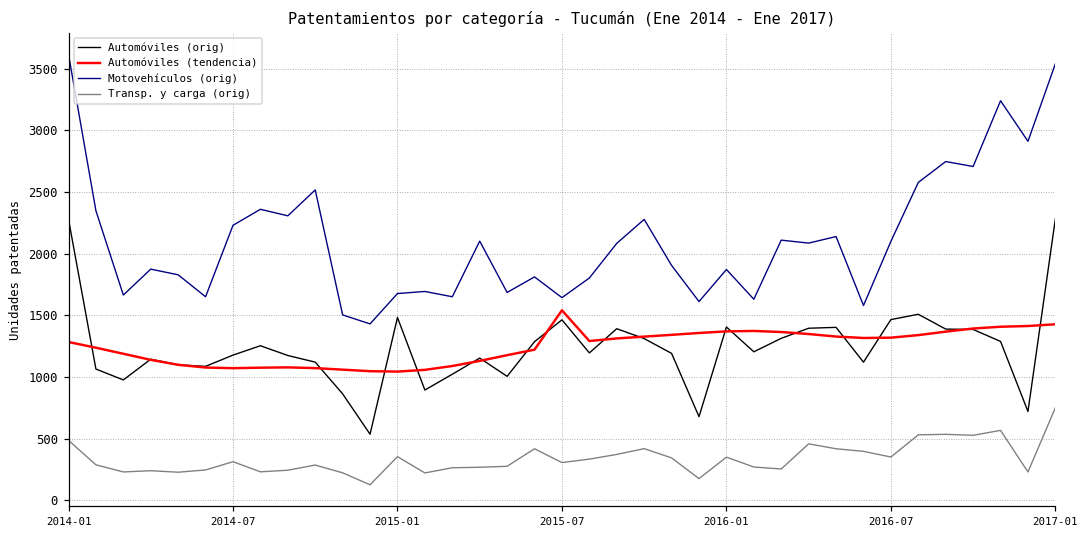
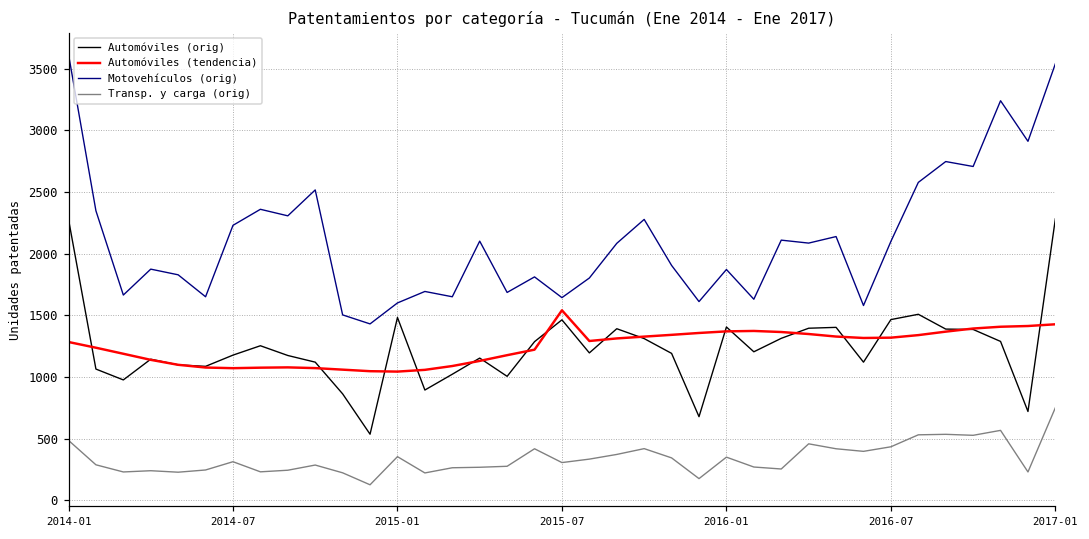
Motovehículos (orig), 2015-01: 1680 -> 1600
Transp. y carga (orig), 2016-07: 350 -> 440
